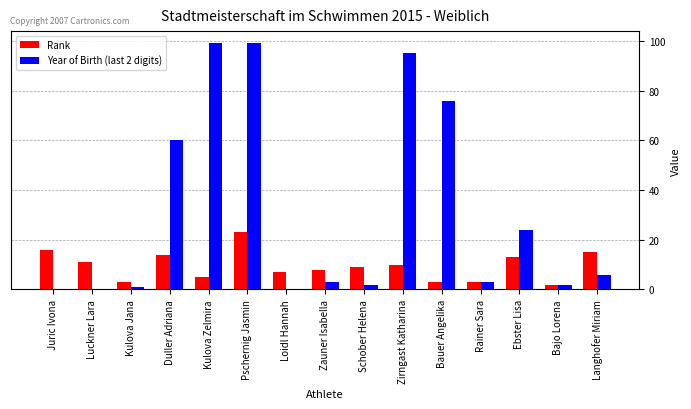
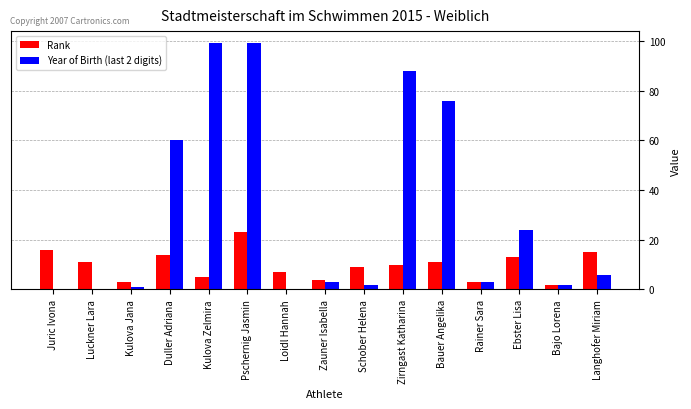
Rank, Zauner Isabella: 8 -> 4
Year of Birth (last 2 digits), Zirngast Katharina: 95 -> 88
Rank, Bauer Angelika: 3 -> 11
